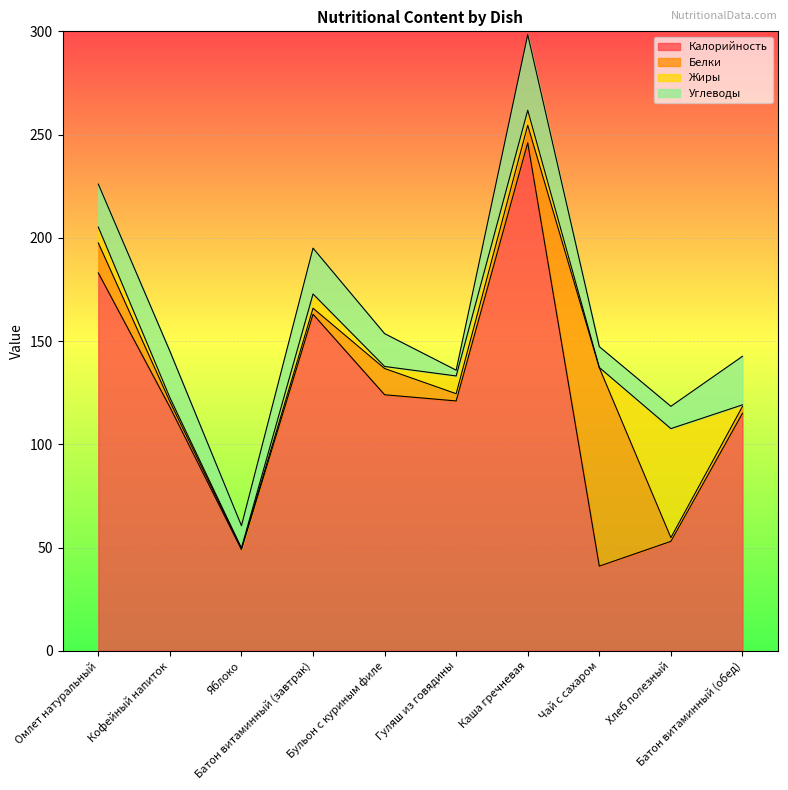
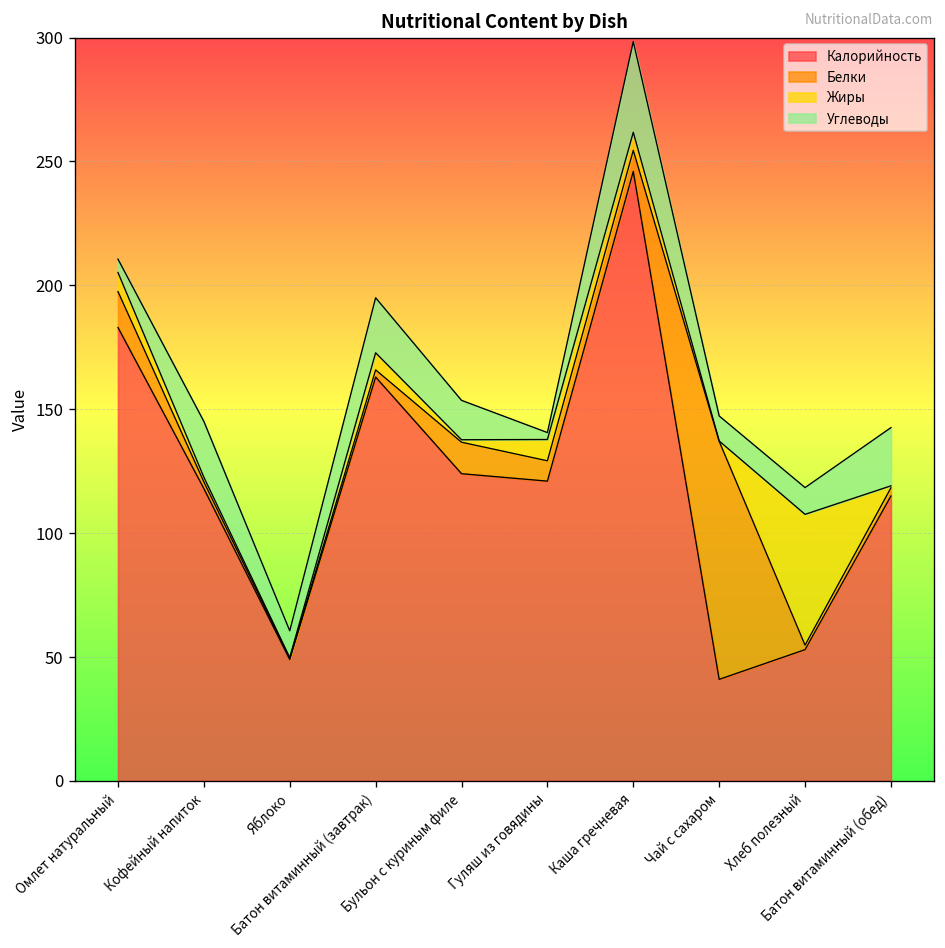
Углеводы, Омлет натуральный: 21 -> 5
Белки, Гуляш из говядины: 4 -> 8
